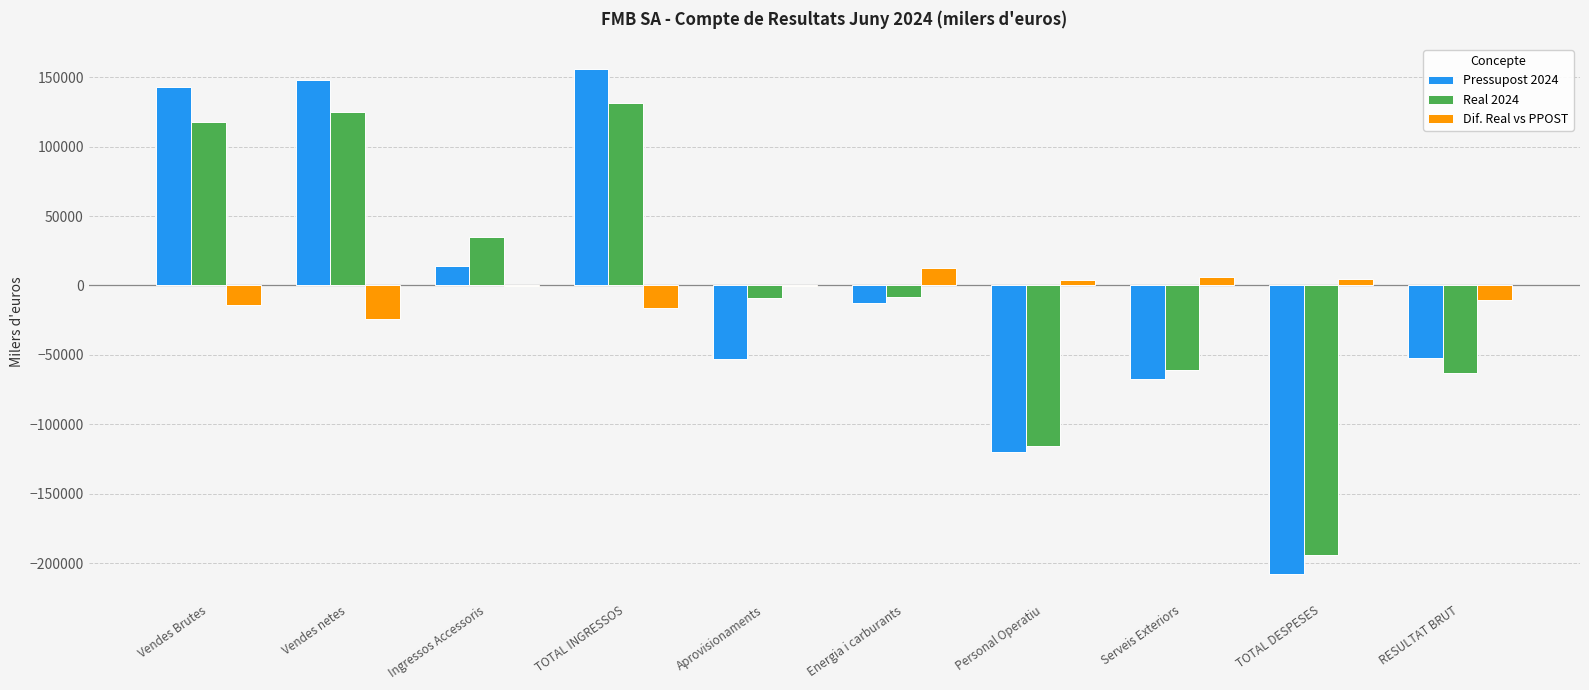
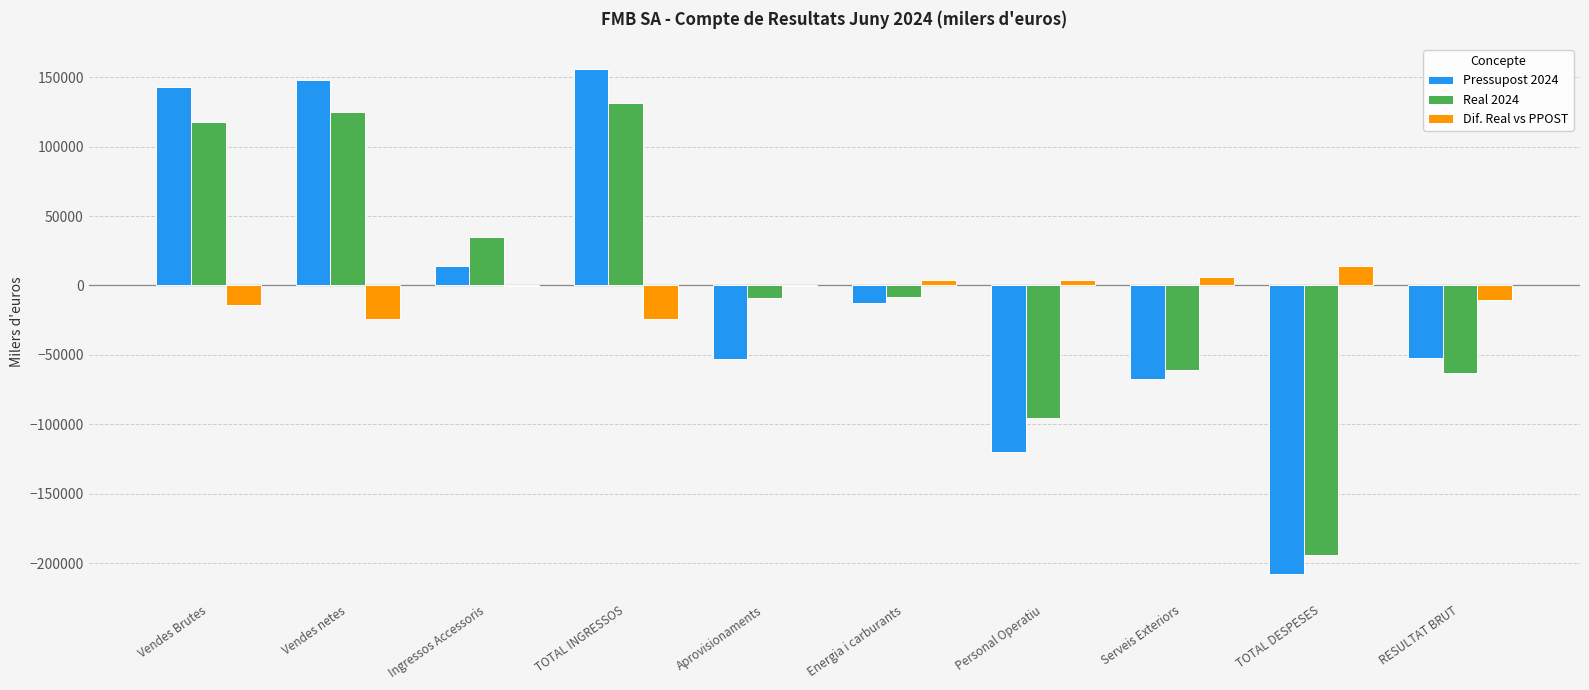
Dif. Real vs PPOST, TOTAL INGRESSOS: -16000 -> -24000
Dif. Real vs PPOST, Energia i carburants: 13000 -> 4000
Real 2024, Personal Operatiu: -116000 -> -96000
Dif. Real vs PPOST, TOTAL DESPESES: 5000 -> 14000
